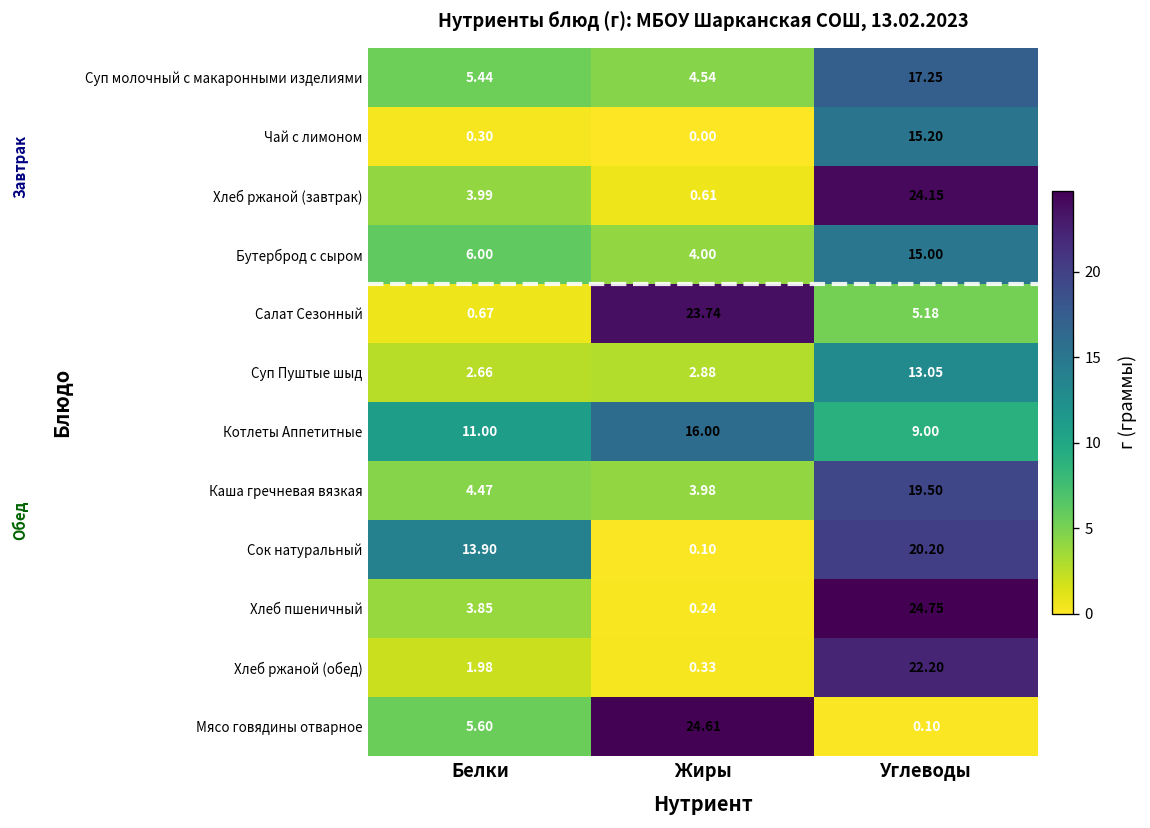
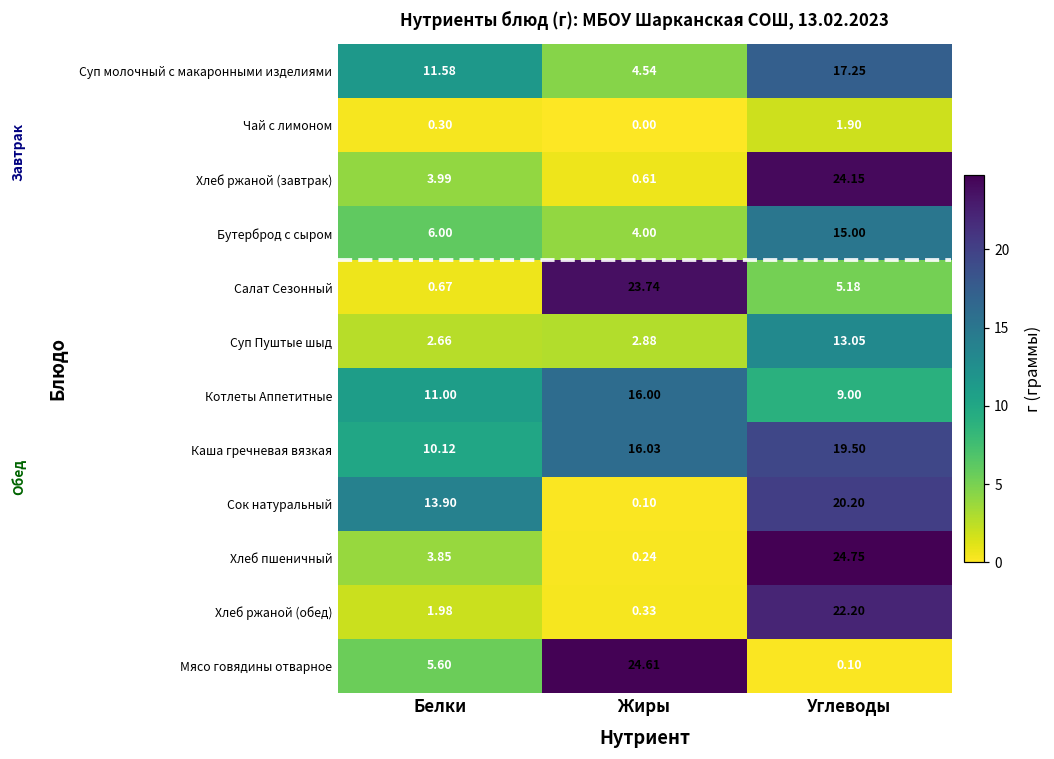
Суп молочный с макаронными изделиями, Белки: 5.44 -> 11.58
Чай с лимоном, Углеводы: 15.20 -> 1.90
Каша гречневая вязкая, Белки: 4.47 -> 10.12
Каша гречневая вязкая, Жиры: 3.98 -> 16.03
